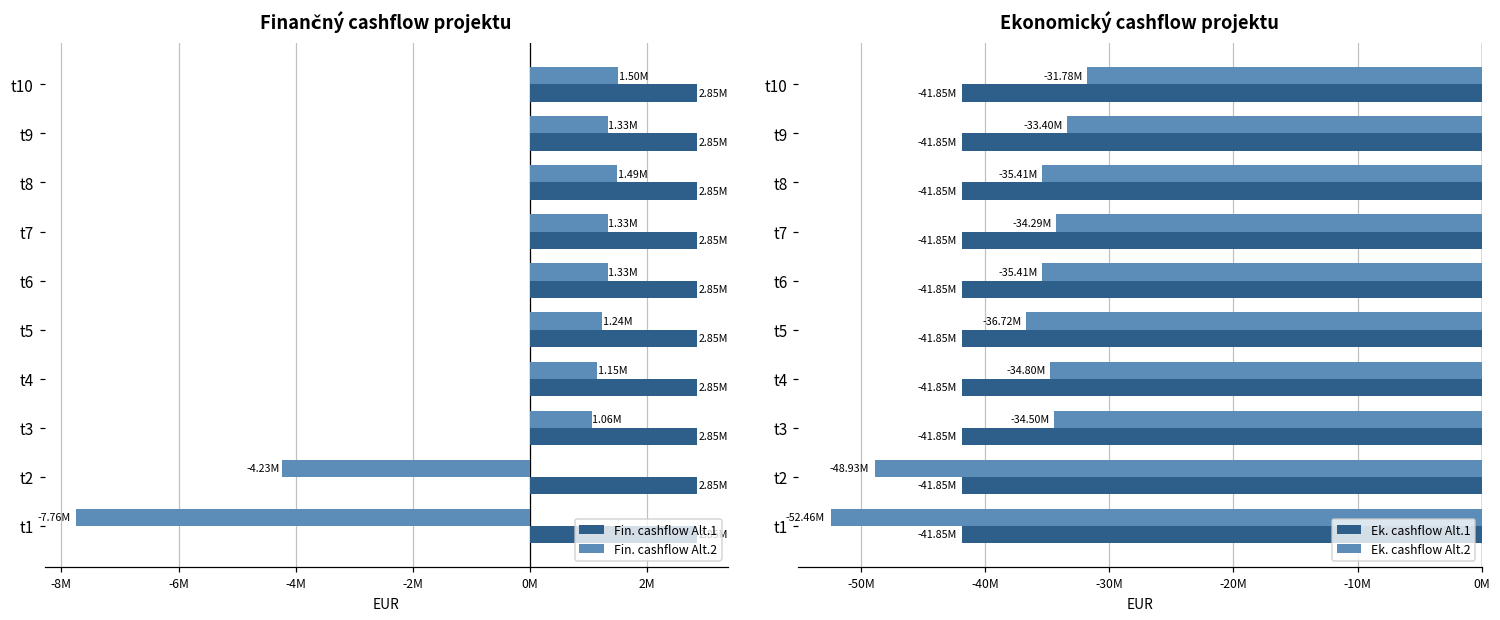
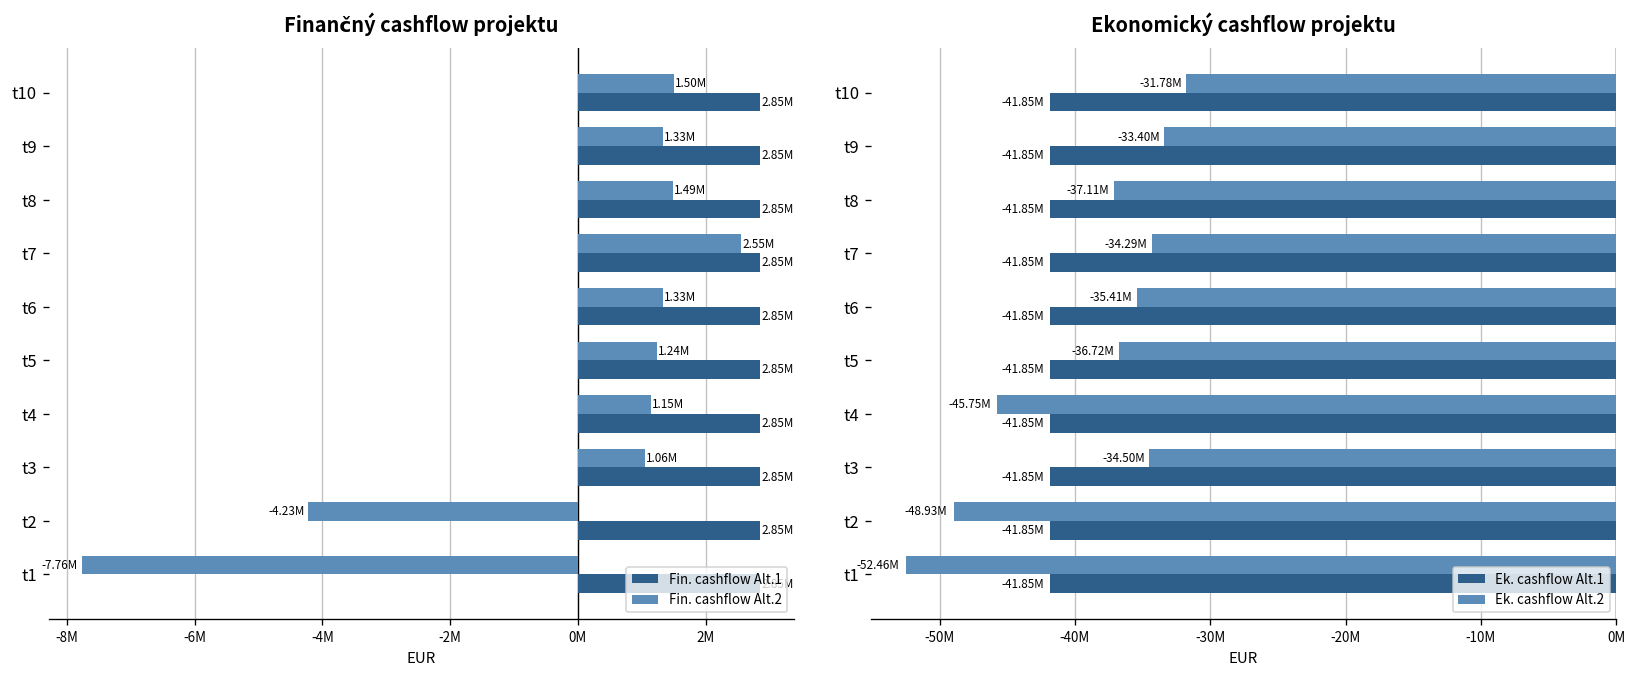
Finančný cashflow projektu, Fin. cashflow Alt.2, t7: 1.33M -> 2.55M
Ekonomický cashflow projektu, Ek. cashflow Alt.2, t8: -35.41M -> -37.11M
Ekonomický cashflow projektu, Ek. cashflow Alt.2, t4: -34.80M -> -45.75M
